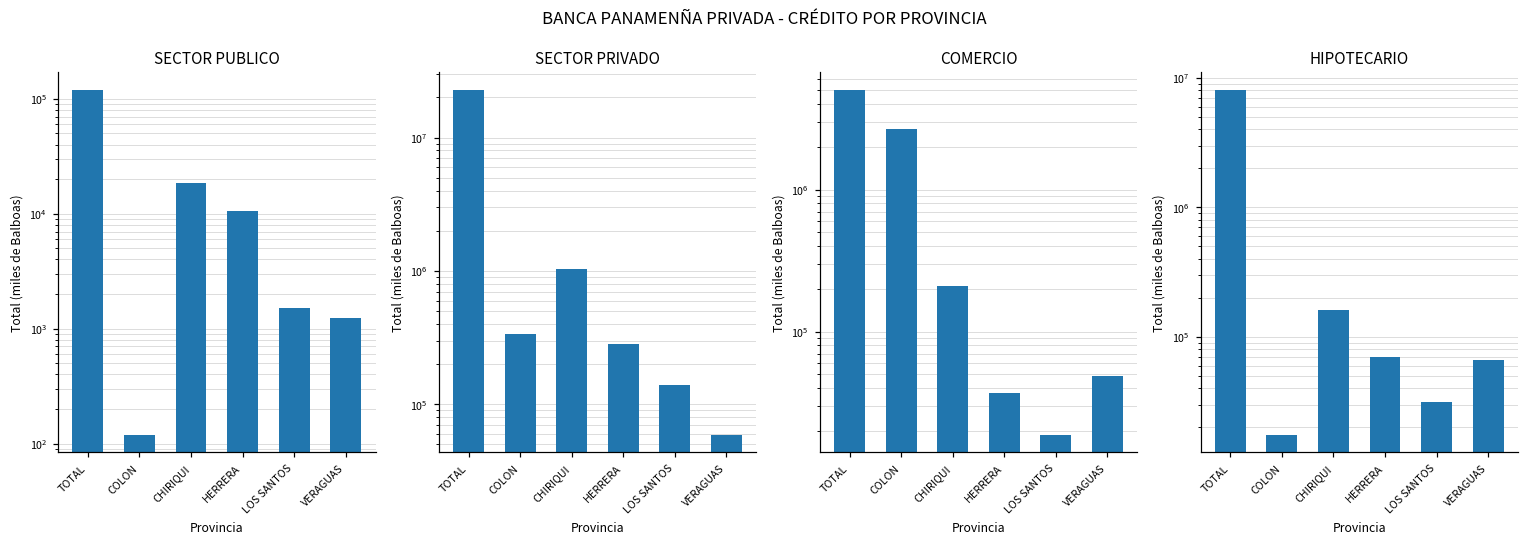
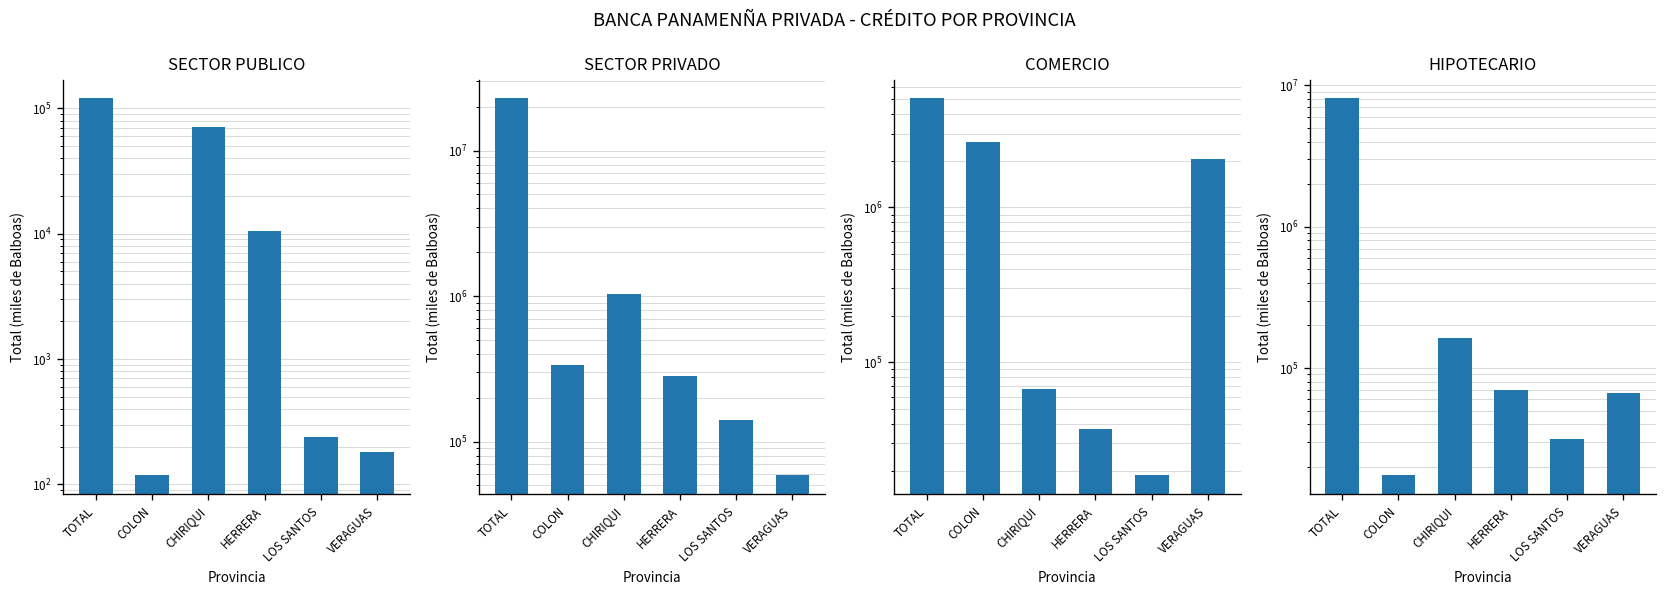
SECTOR PUBLICO, CHIRIQUI: 19000 -> 70000
SECTOR PUBLICO, LOS SANTOS: 1500 -> 240
SECTOR PUBLICO, VERAGUAS: 1200 -> 180
COMERCIO, CHIRIQUI: 210000 -> 70000
COMERCIO, VERAGUAS: 48000 -> 2100000
